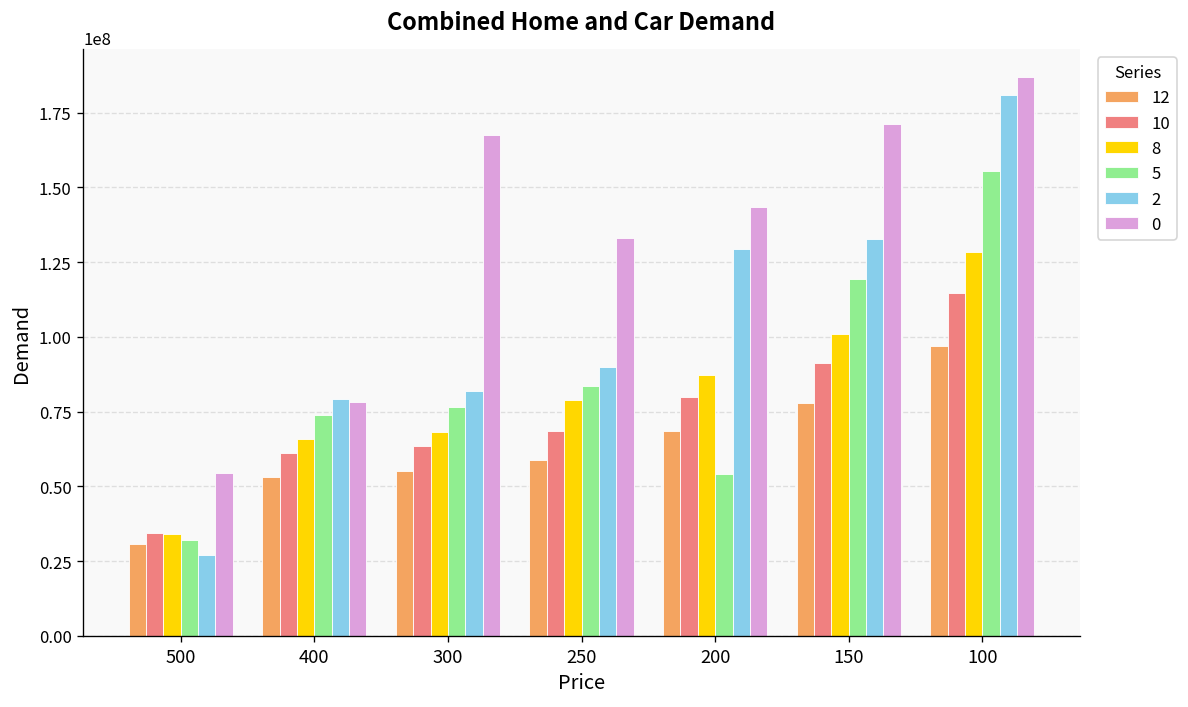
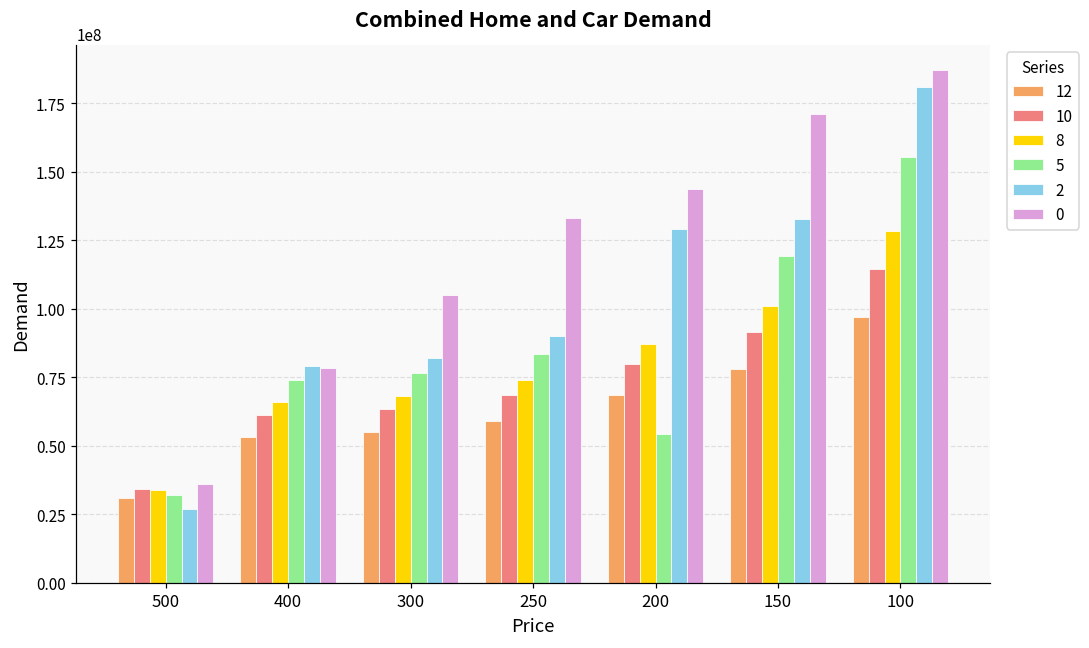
0, 500: 54000000 -> 36000000
0, 300: 168000000 -> 105000000
8, 250: 79000000 -> 74000000
